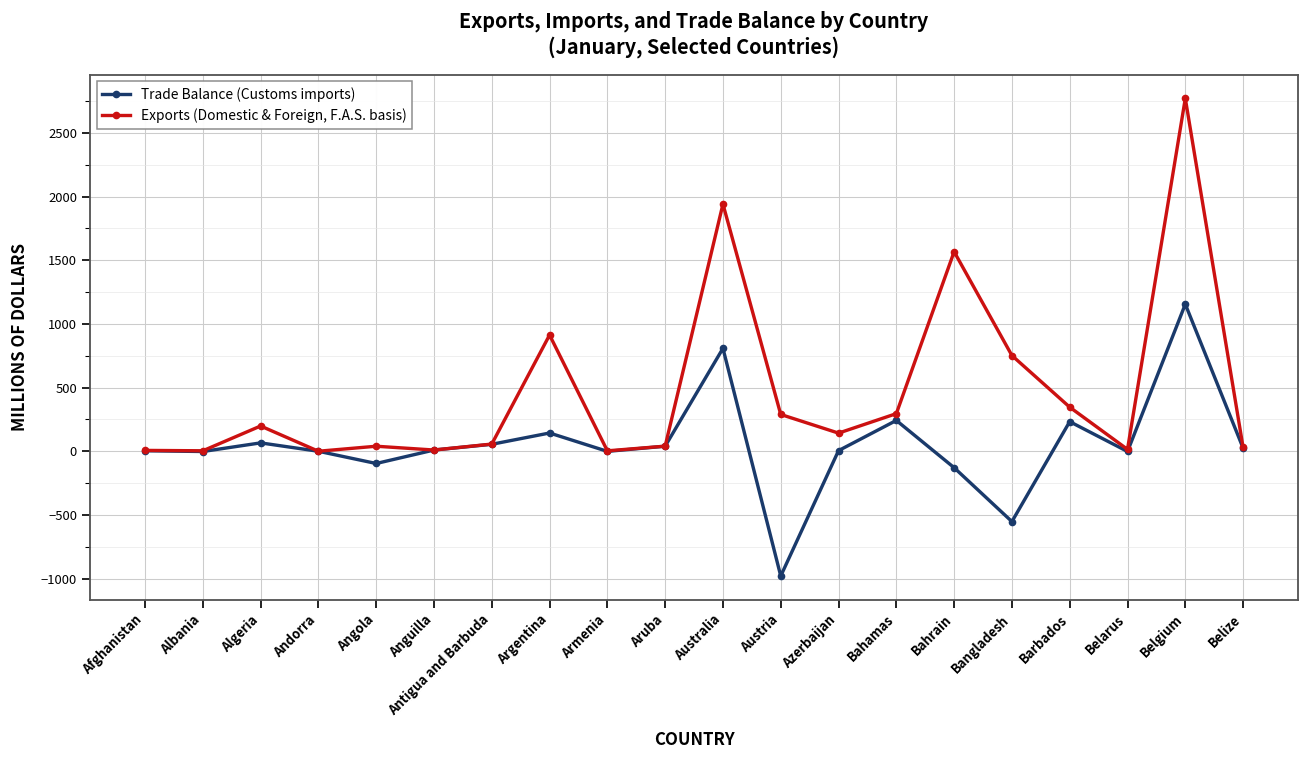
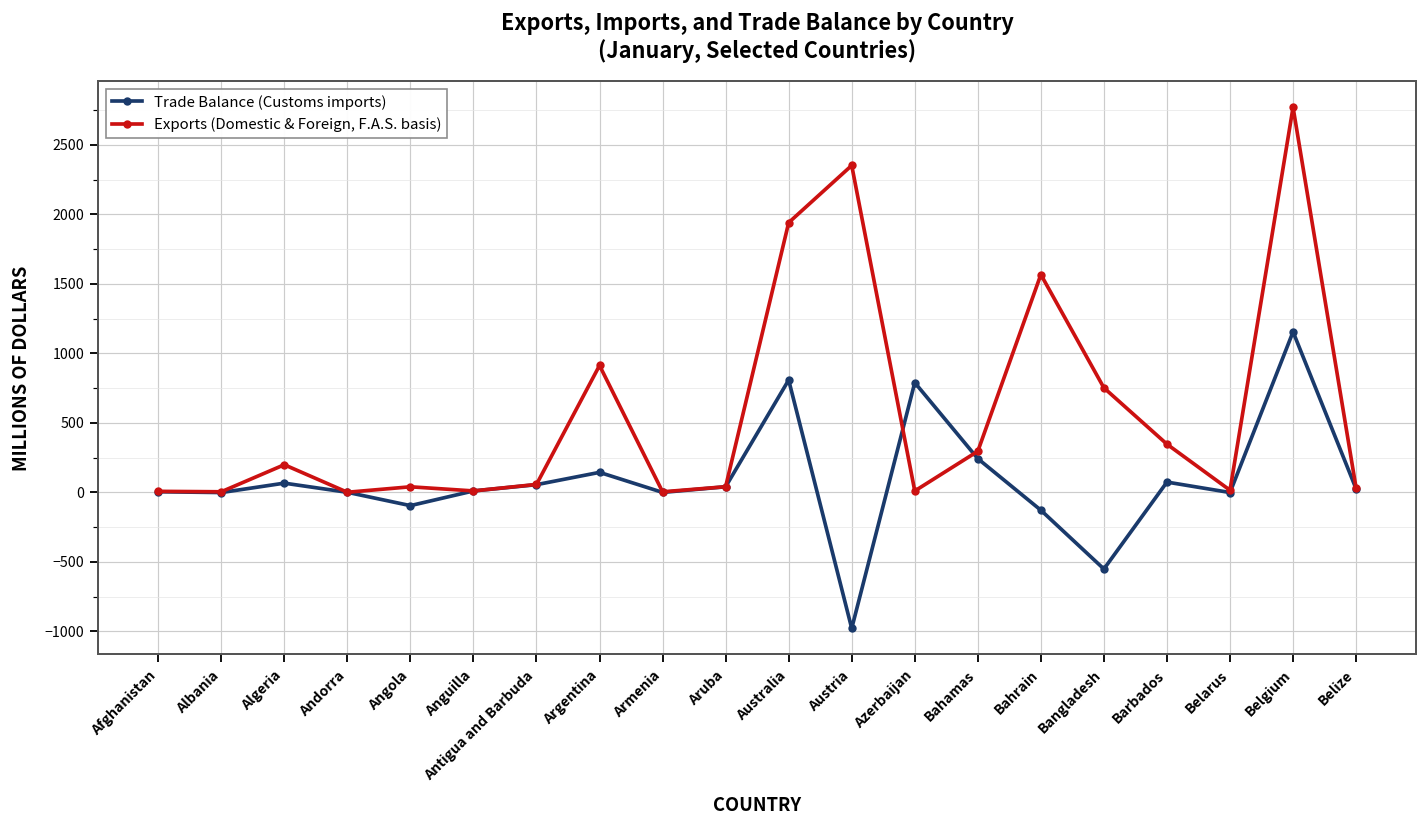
Exports (Domestic & Foreign, F.A.S. basis), Austria: 290 -> 2350
Trade Balance (Customs imports), Azerbaijan: 10 -> 790
Exports (Domestic & Foreign, F.A.S. basis), Azerbaijan: 140 -> 10
Trade Balance (Customs imports), Barbados: 230 -> 70
